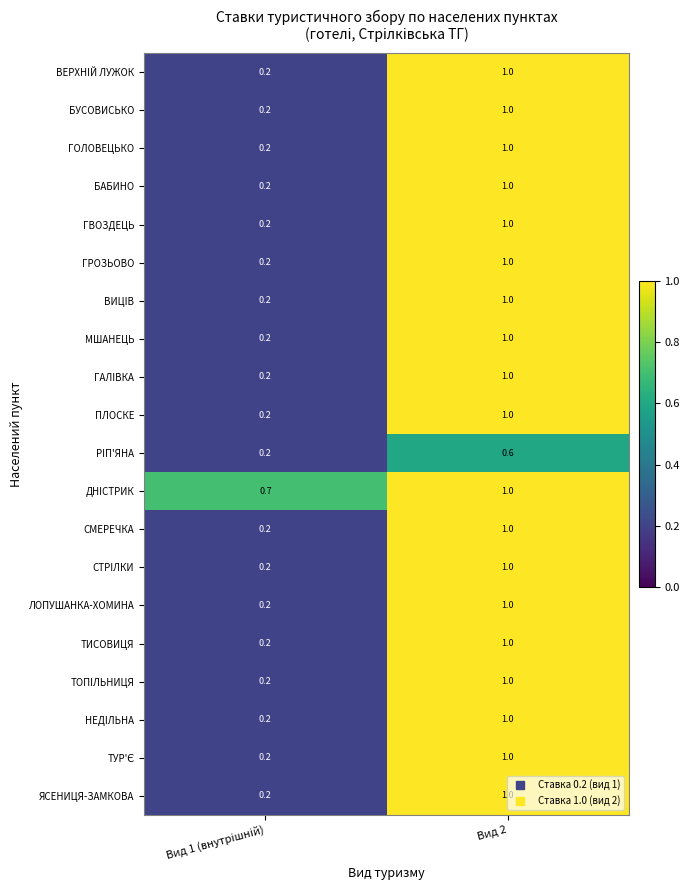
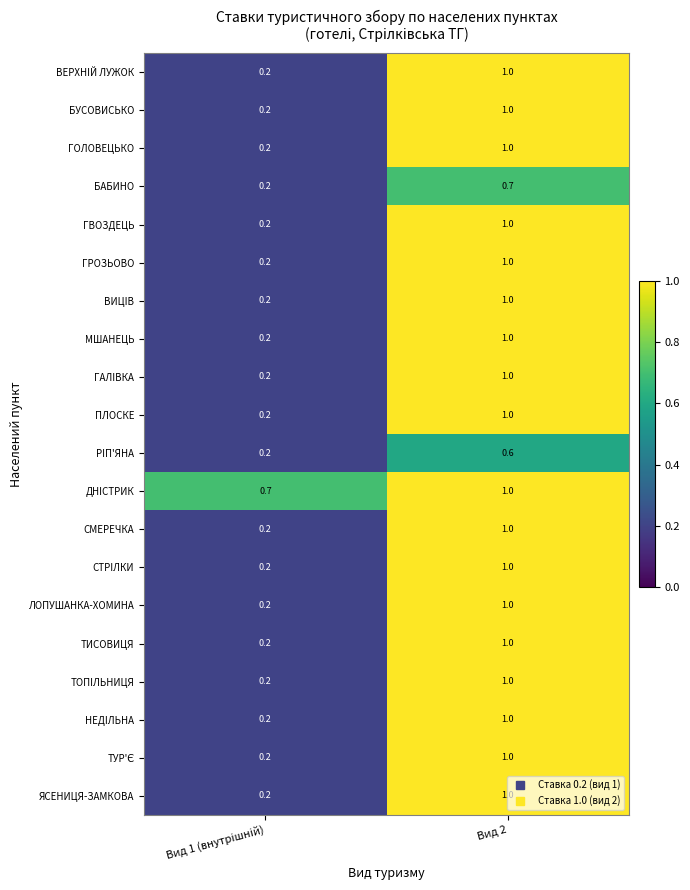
БАБИНО, Вид 2: 1.0 -> 0.7
